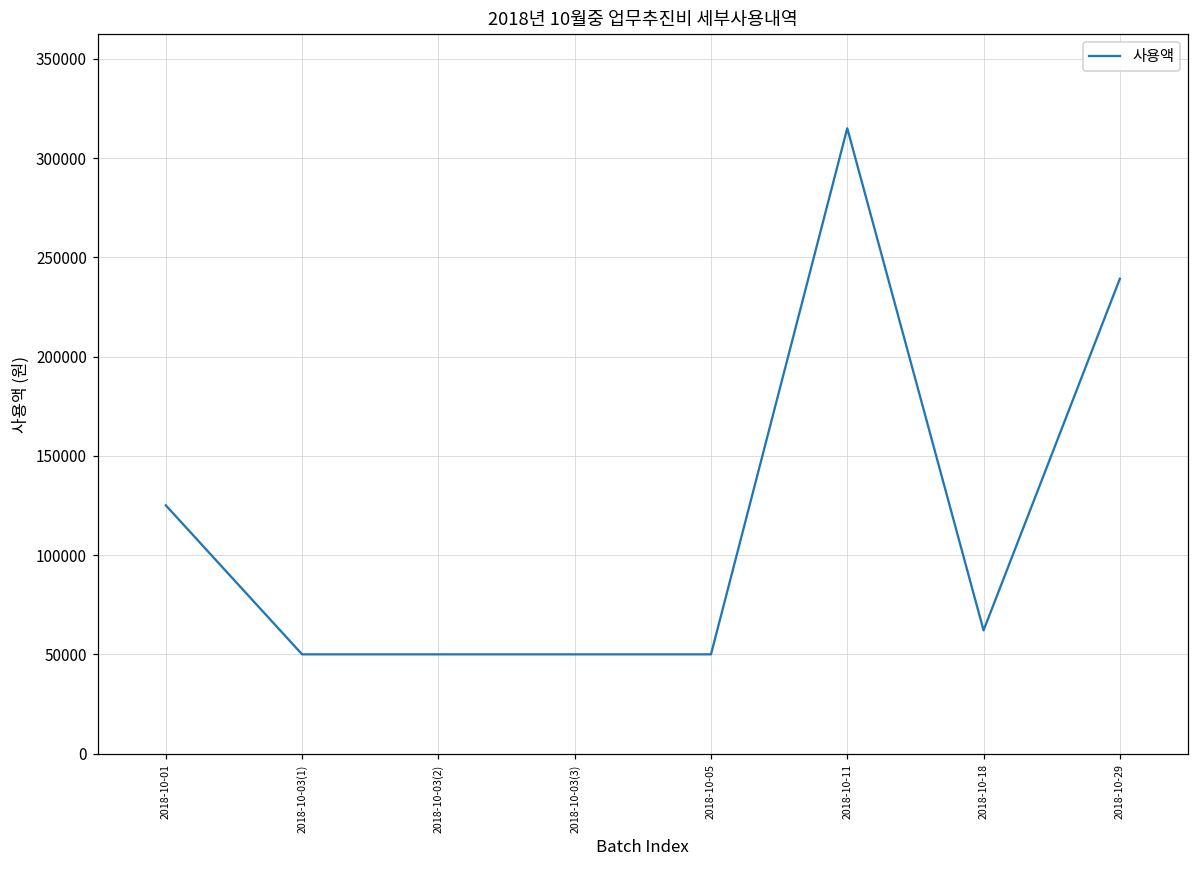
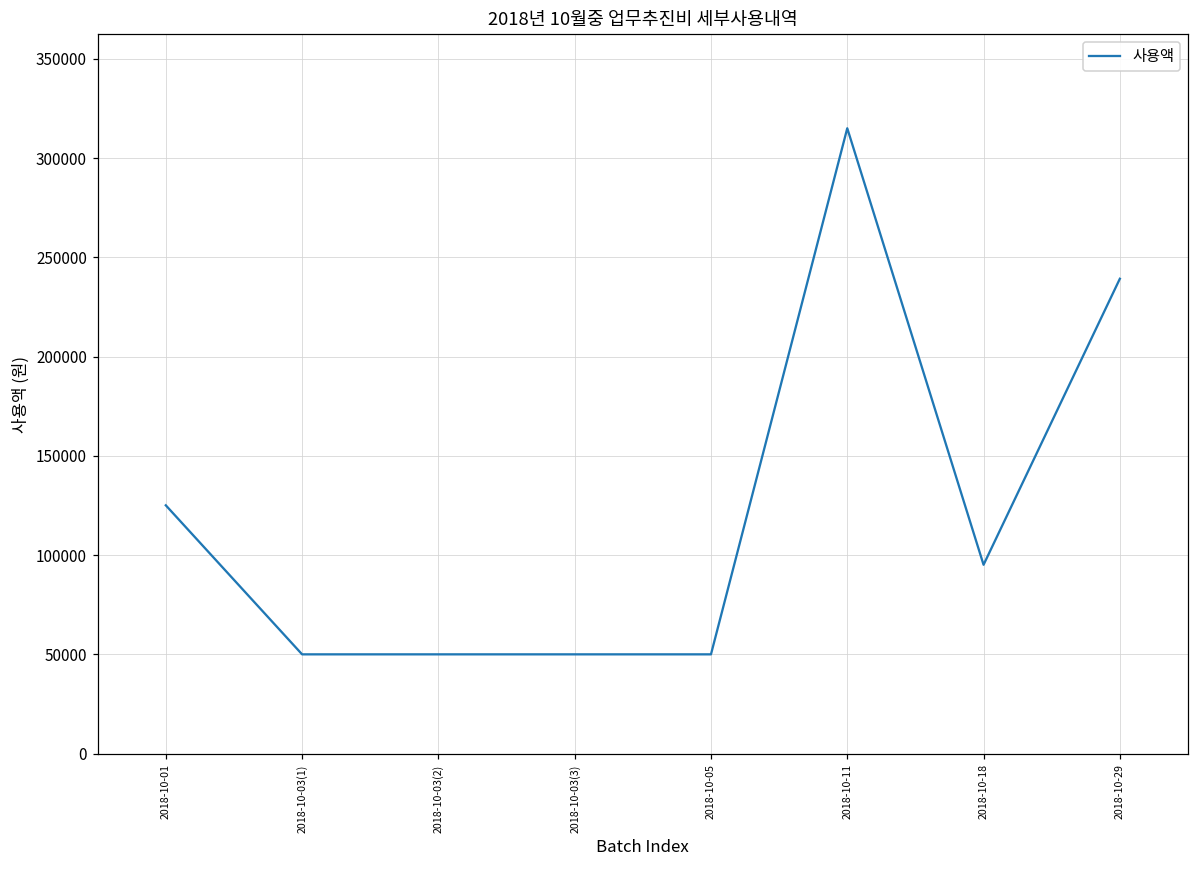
2018-10-18: 62000 -> 95000
